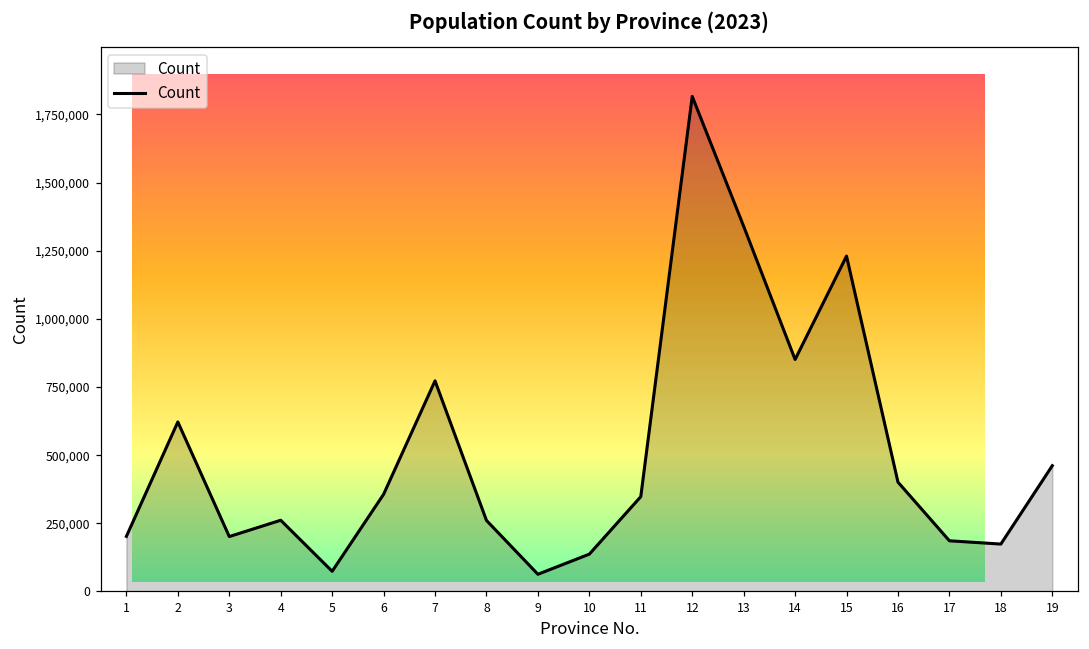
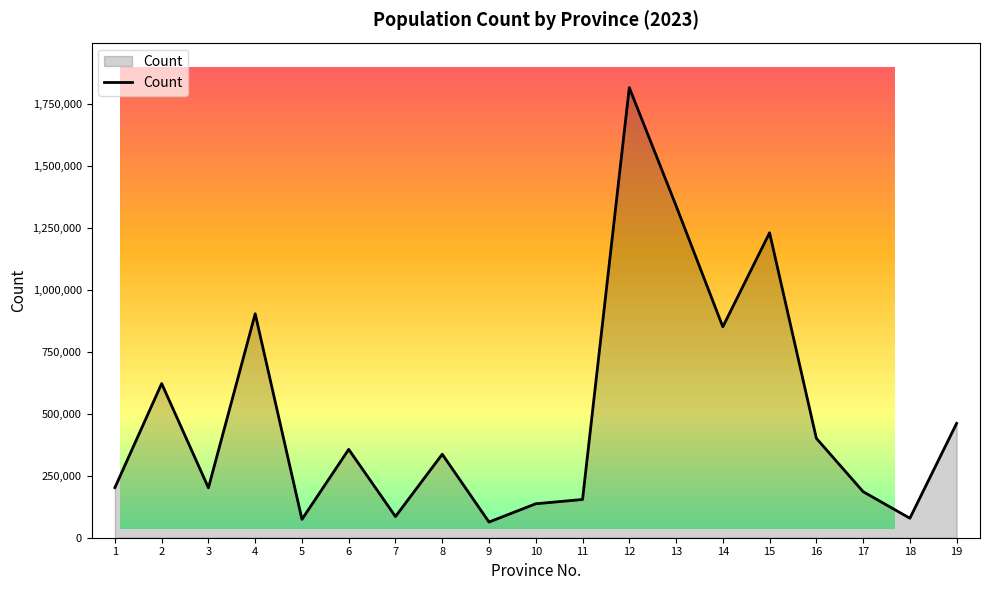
Population Count by Province (2023), 4: 260,000 -> 900,000
Population Count by Province (2023), 7: 770,000 -> 90,000
Population Count by Province (2023), 8: 260,000 -> 340,000
Population Count by Province (2023), 11: 350,000 -> 150,000
Population Count by Province (2023), 18: 170,000 -> 80,000
